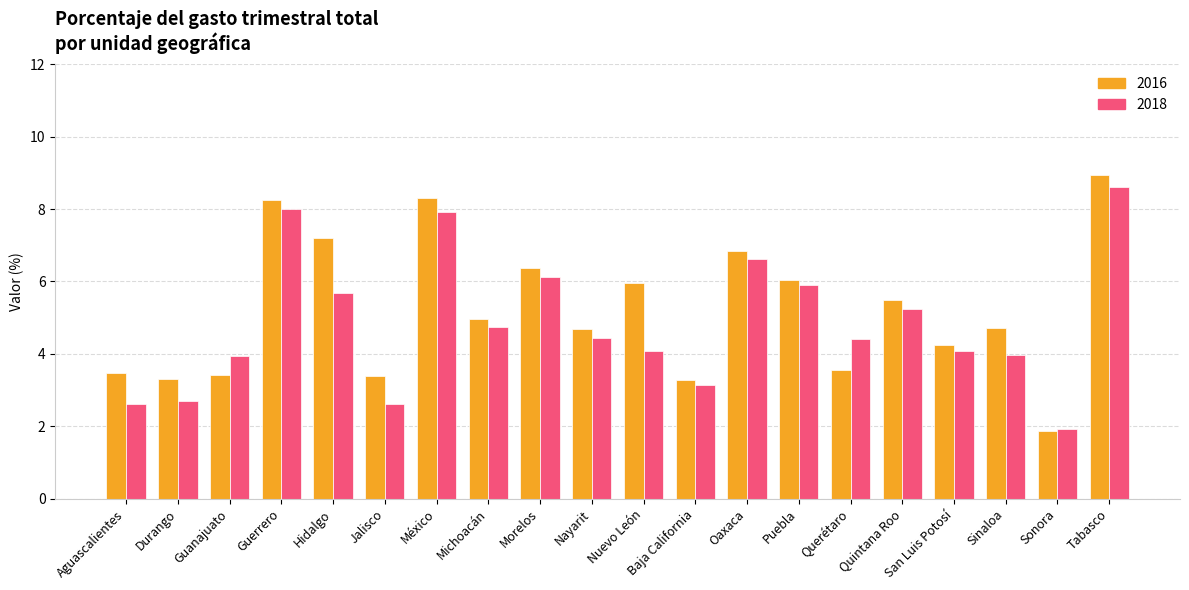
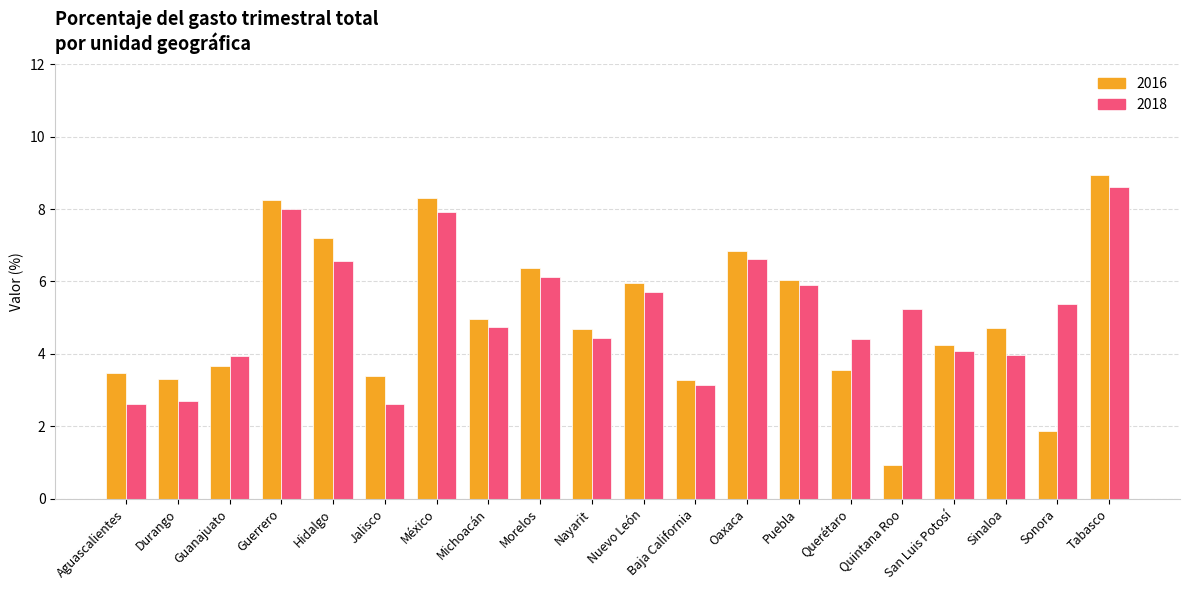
2016, Guanajuato: 3.4 -> 3.7
2018, Hidalgo: 5.7 -> 6.6
2018, Nuevo León: 4.1 -> 5.7
2016, Quintana Roo: 5.5 -> 0.9
2018, Sonora: 1.9 -> 5.4
